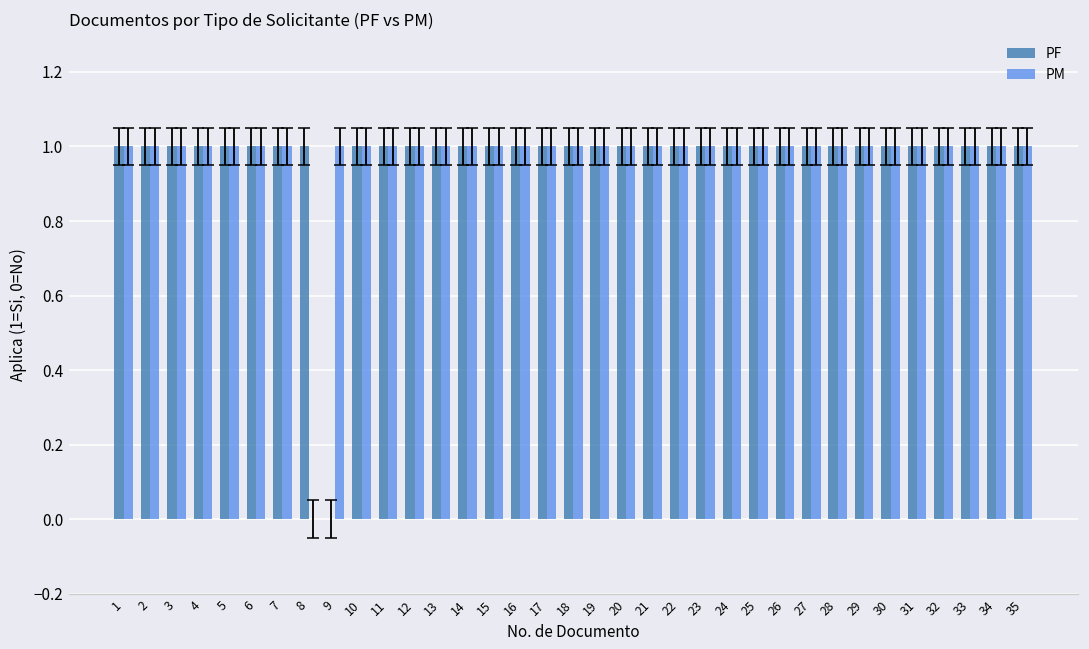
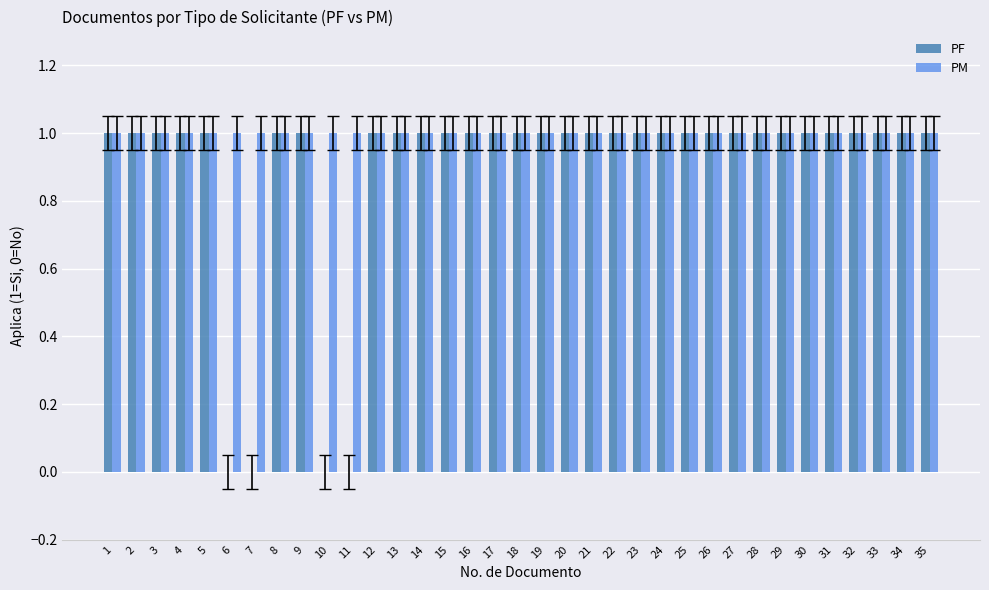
PF, 6: 1 -> 0
PF, 7: 1 -> 0
PM, 8: 0 -> 1
PF, 9: 0 -> 1
PF, 10: 1 -> 0
PF, 11: 1 -> 0
